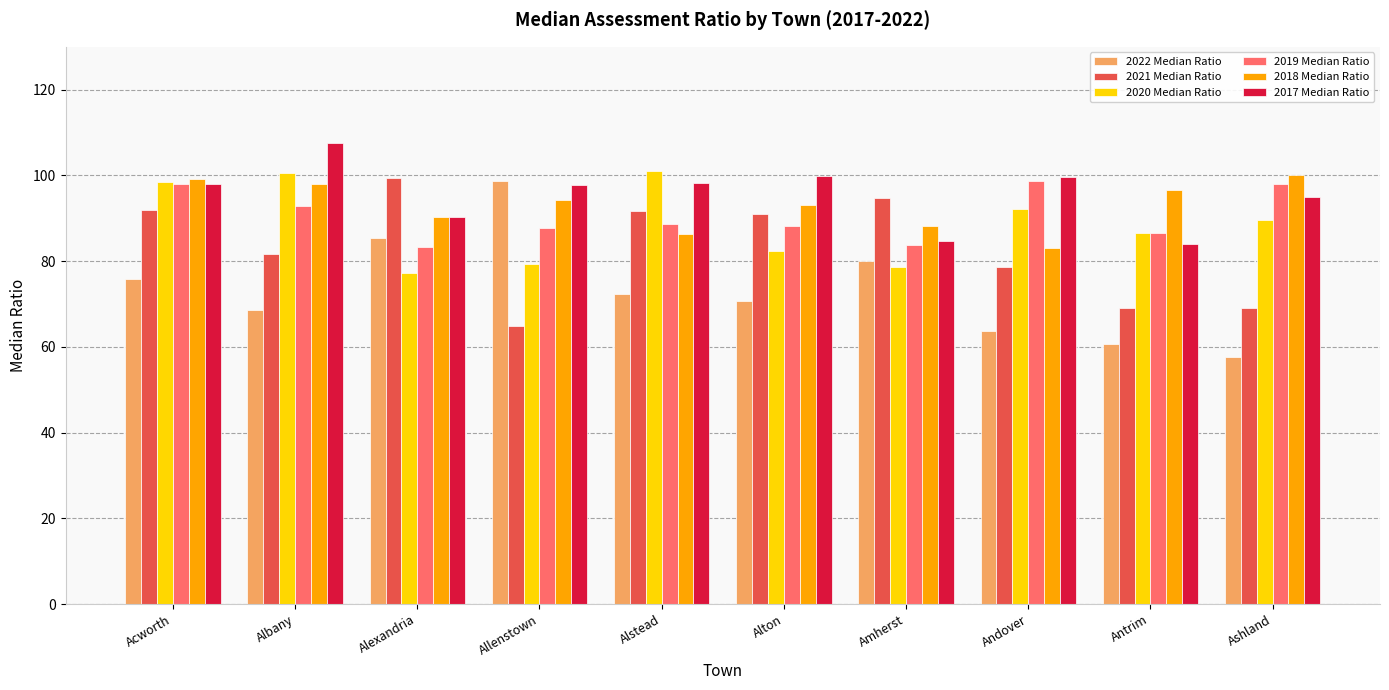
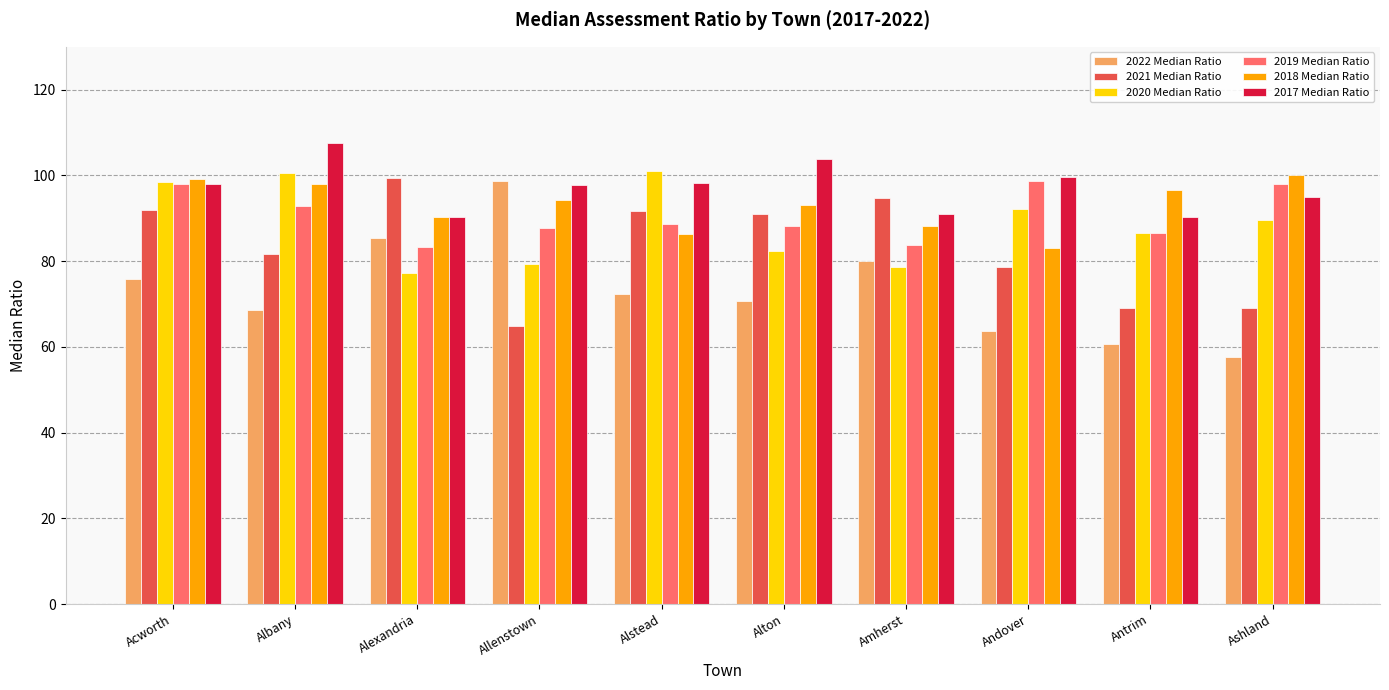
2017 Median Ratio, Alton: 100 -> 104
2017 Median Ratio, Amherst: 85 -> 91
2017 Median Ratio, Antrim: 84 -> 90
